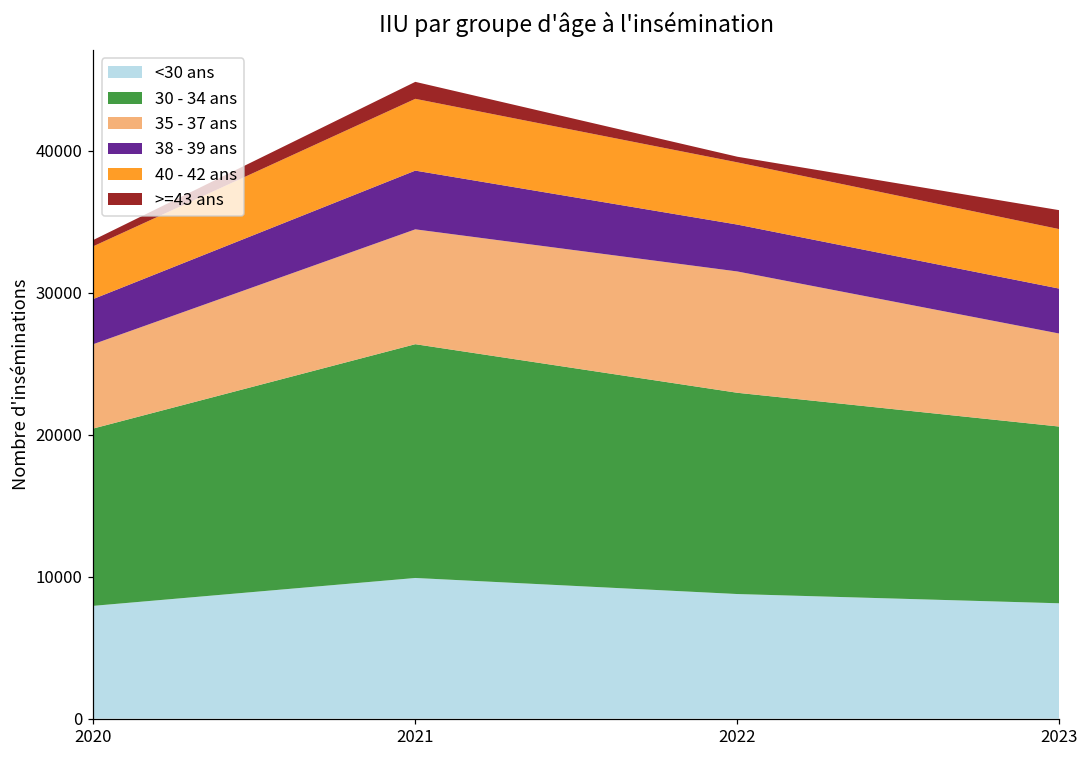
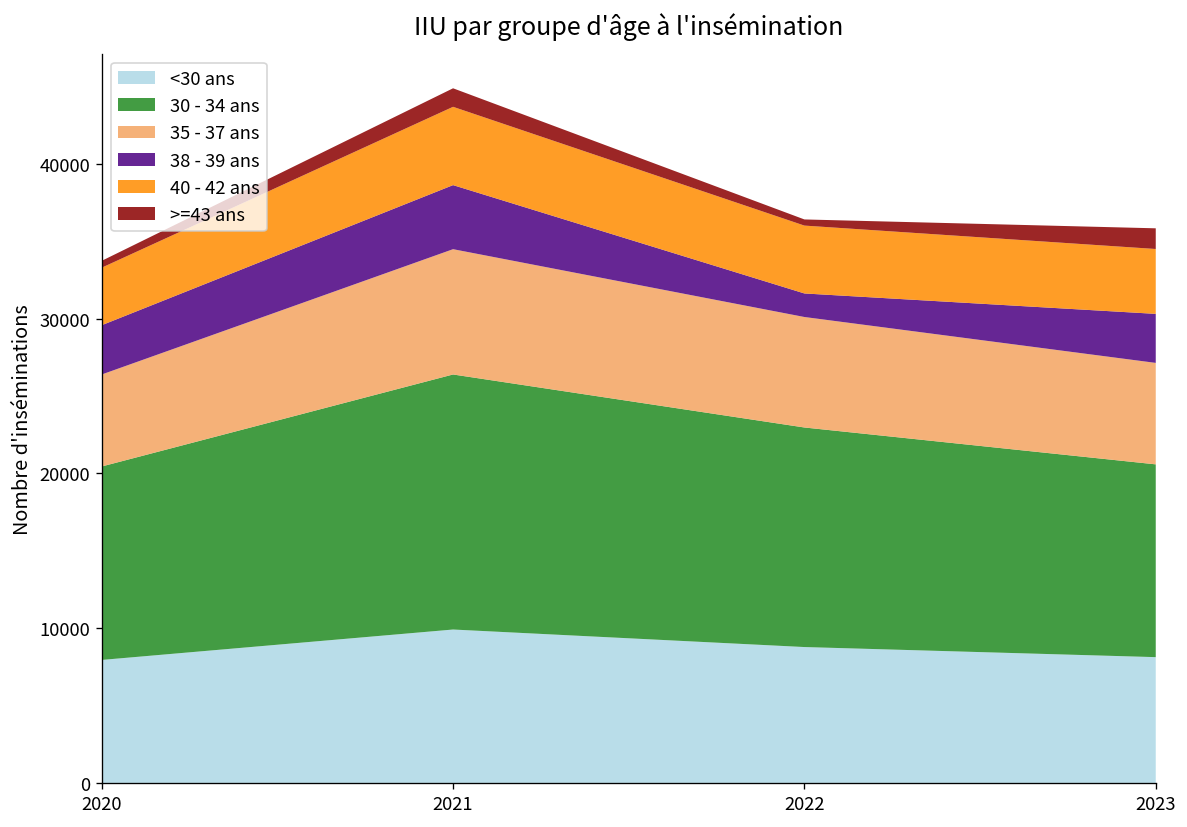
35 - 37 ans, 2022: 8500 -> 7100
38 - 39 ans, 2022: 3300 -> 1500
